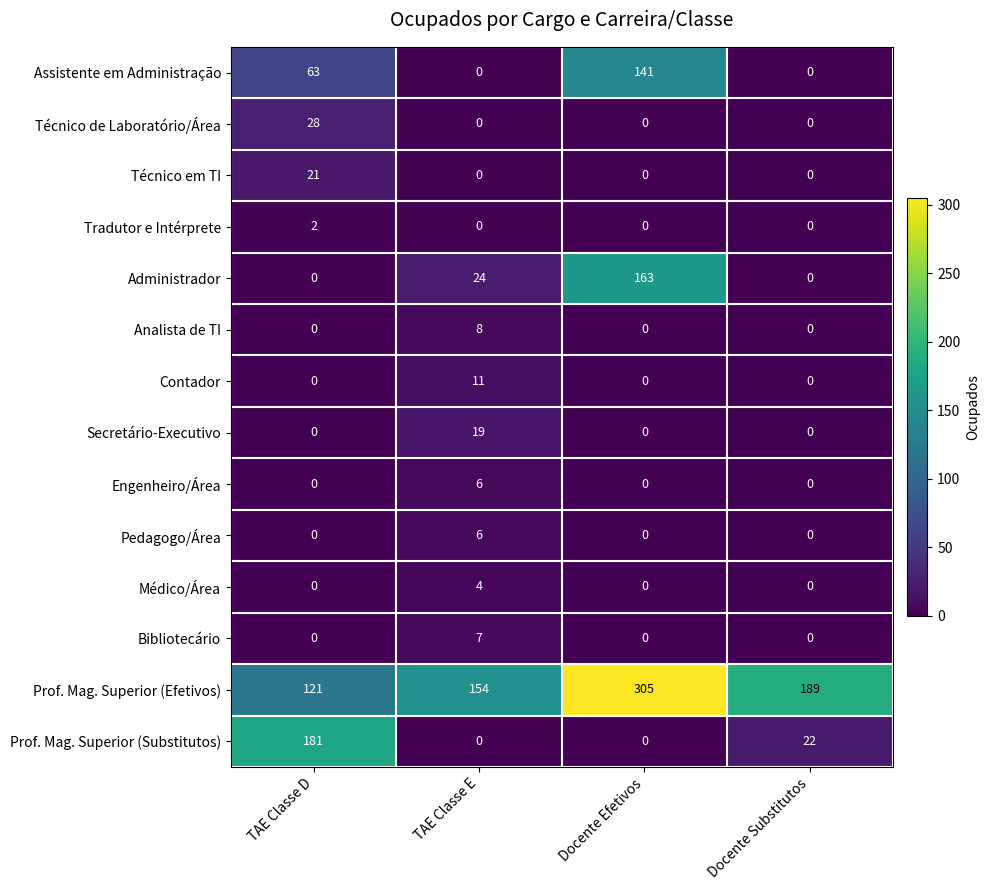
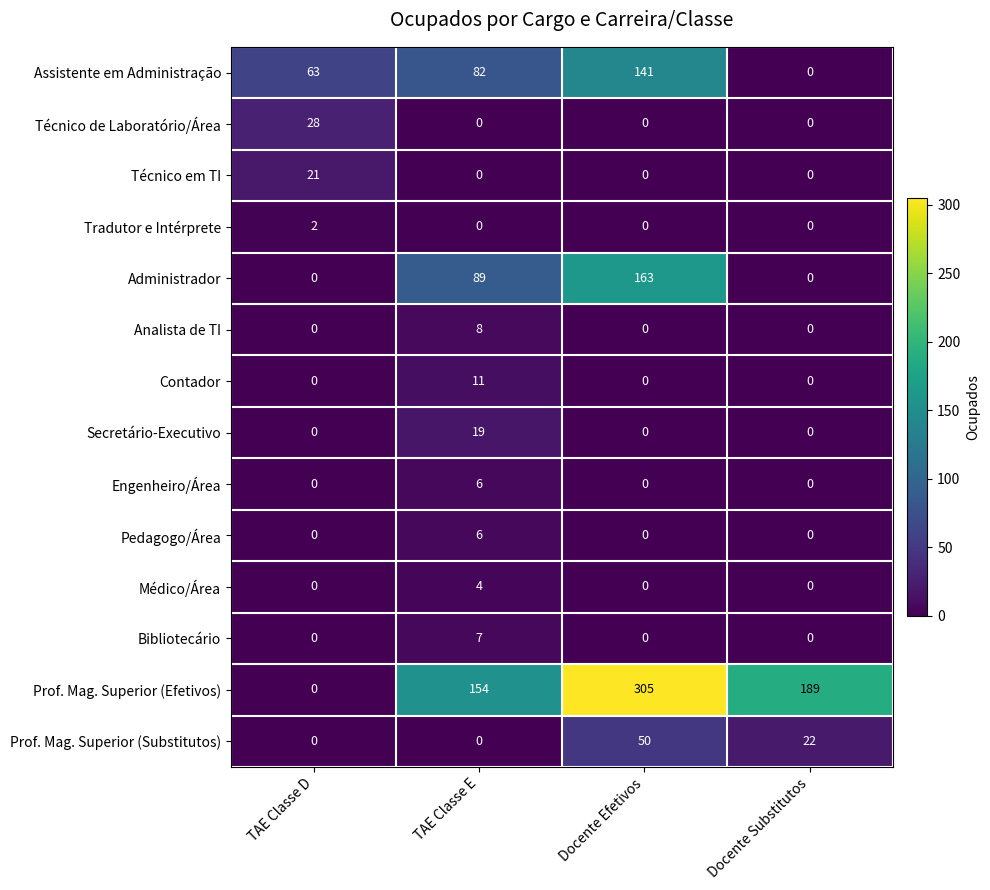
Assistente em Administração, TAE Classe E: 0 -> 82
Administrador, TAE Classe E: 24 -> 89
Prof. Mag. Superior (Efetivos), TAE Classe D: 121 -> 0
Prof. Mag. Superior (Substitutos), TAE Classe D: 181 -> 0
Prof. Mag. Superior (Substitutos), Docente Efetivos: 0 -> 50
